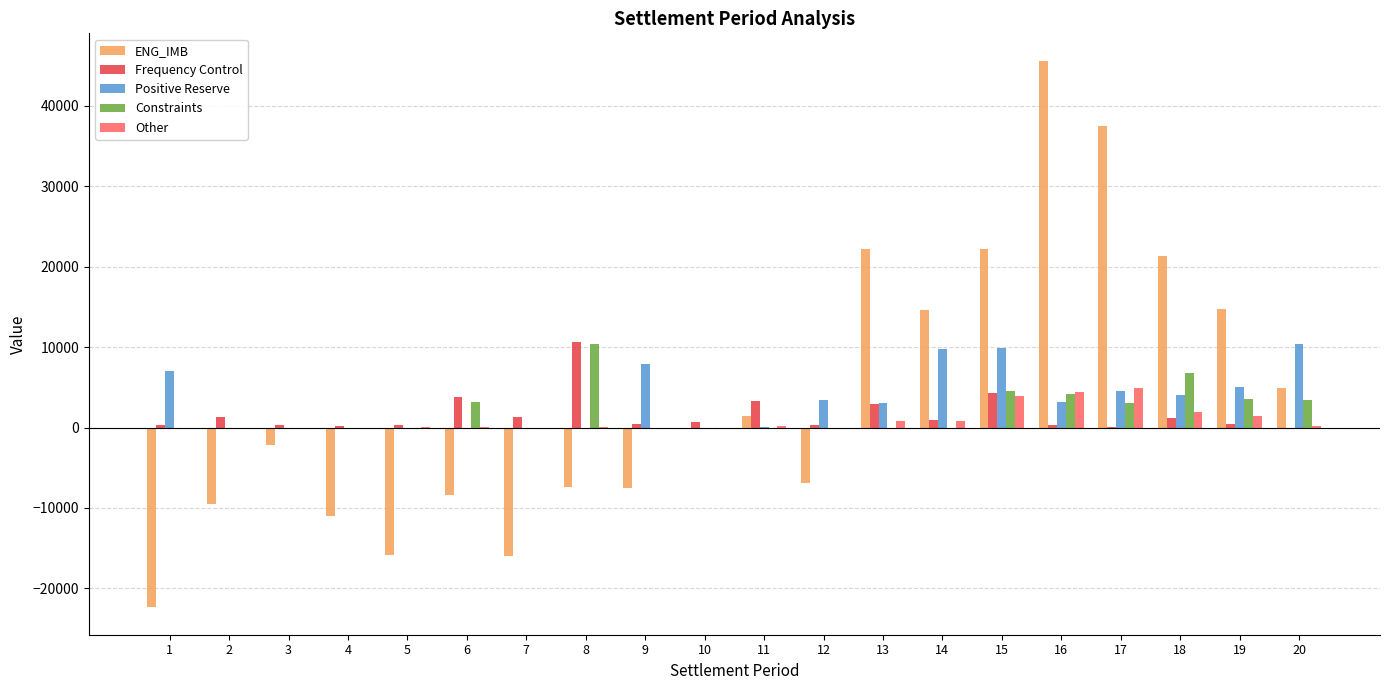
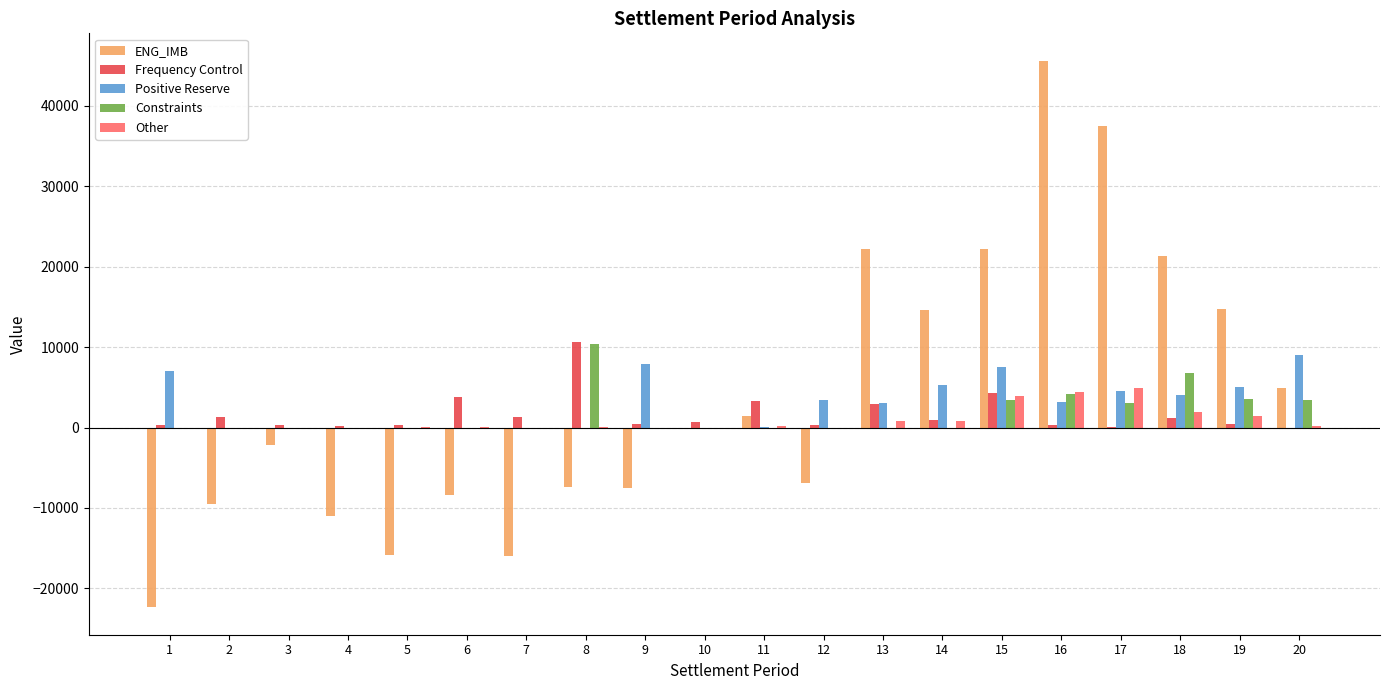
Constraints, 6: 3000 -> 0
Positive Reserve, 14: 10000 -> 5000
Positive Reserve, 15: 10000 -> 8000
Constraints, 15: 5000 -> 3000
Positive Reserve, 20: 10000 -> 9000
